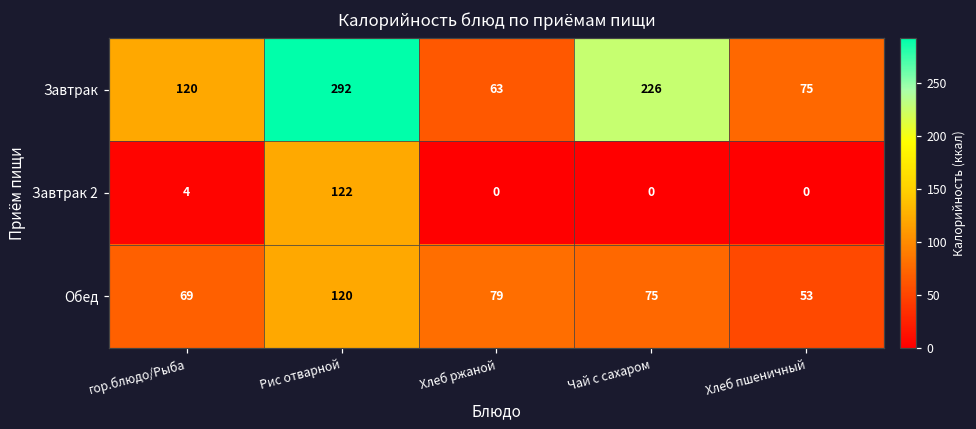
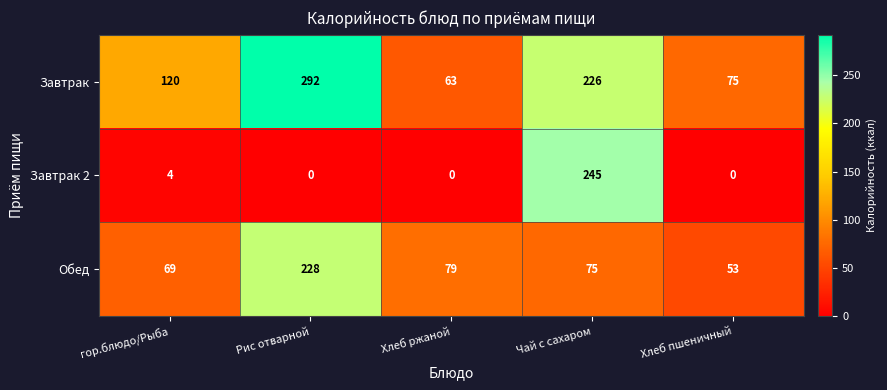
Завтрак 2, Рис отварной: 122 -> 0
Завтрак 2, Чай с сахаром: 0 -> 245
Обед, Рис отварной: 120 -> 228
